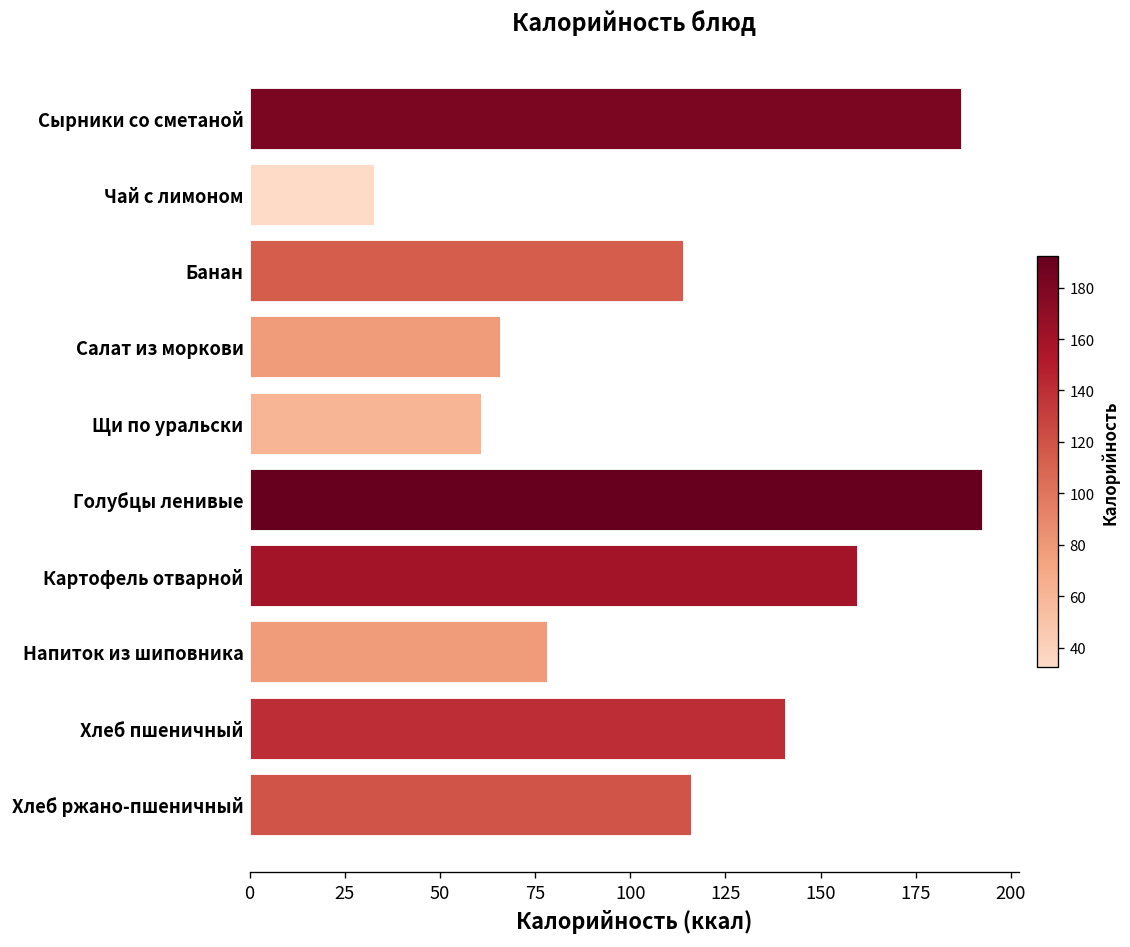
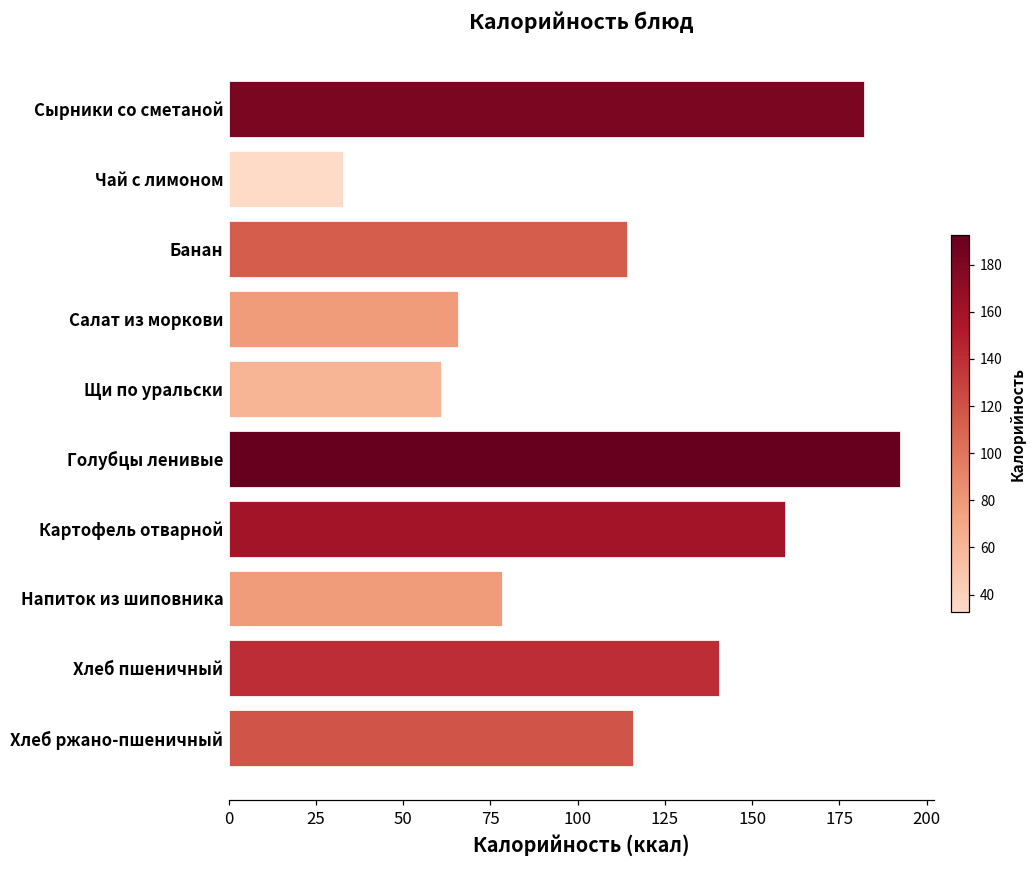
Сырники со сметаной: 187 -> 182
